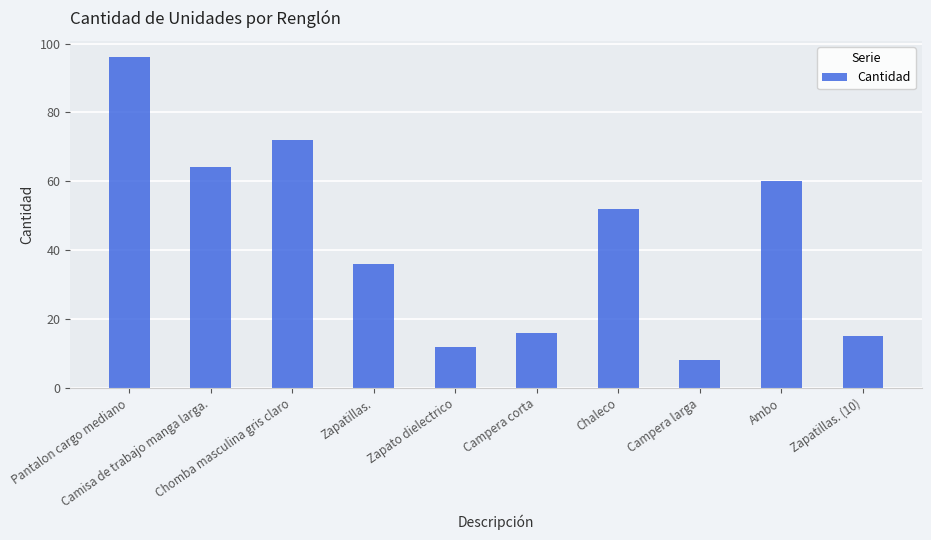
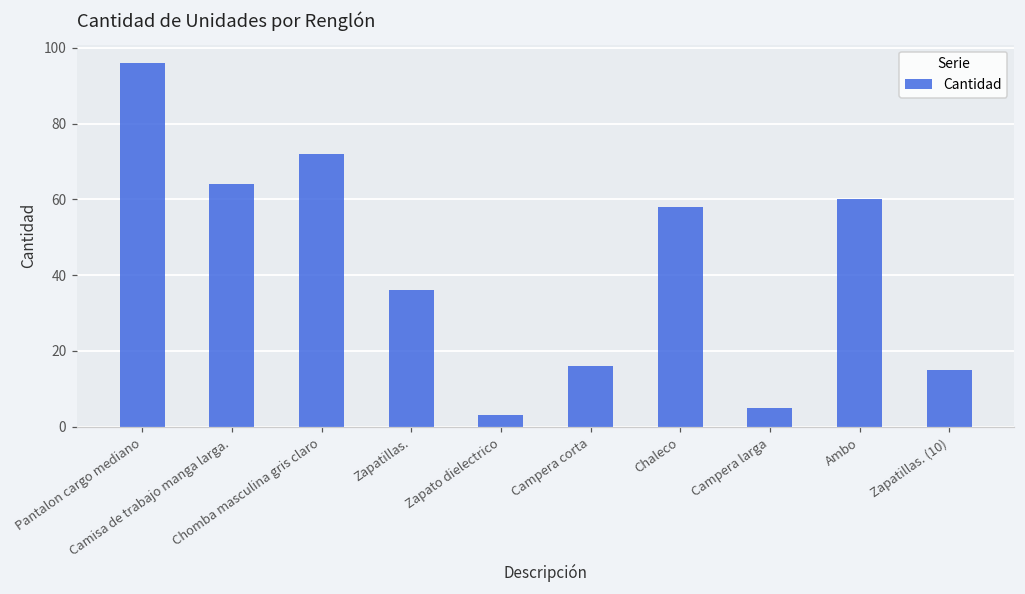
Zapato dielectrico: 12 -> 3
Chaleco: 52 -> 58
Campera larga: 8 -> 5
